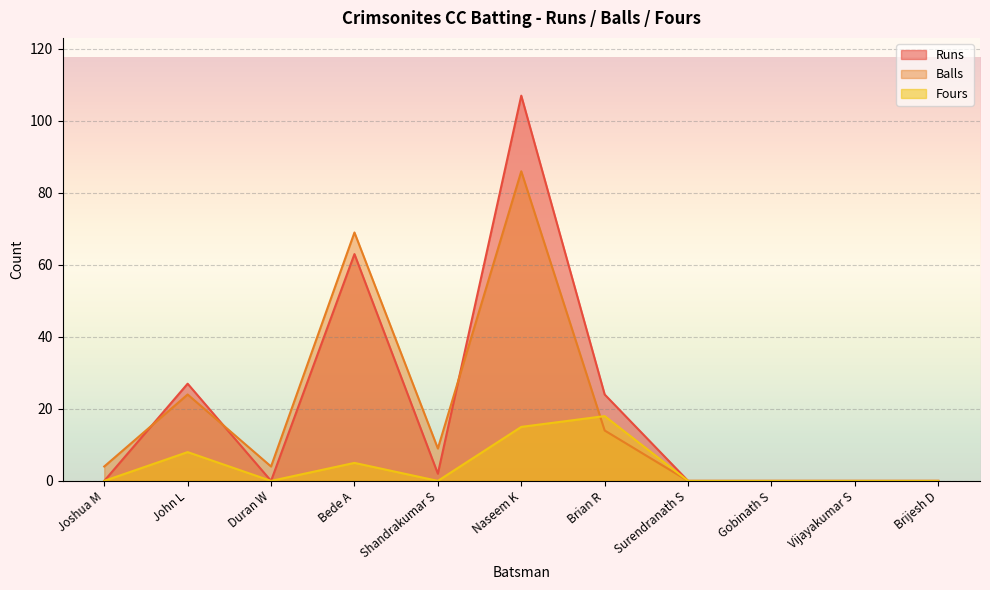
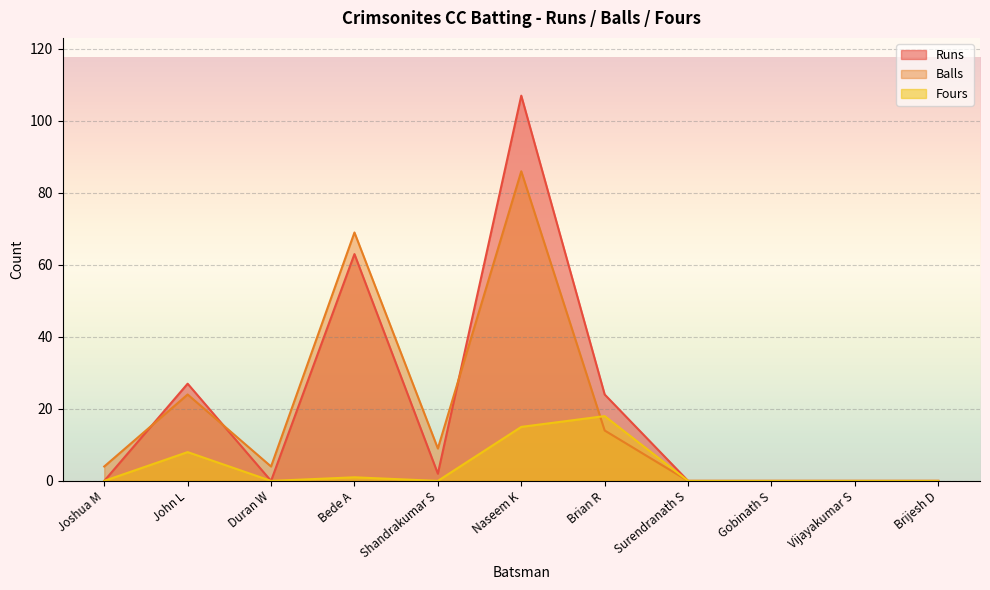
Fours, Bede A: 5 -> 1
